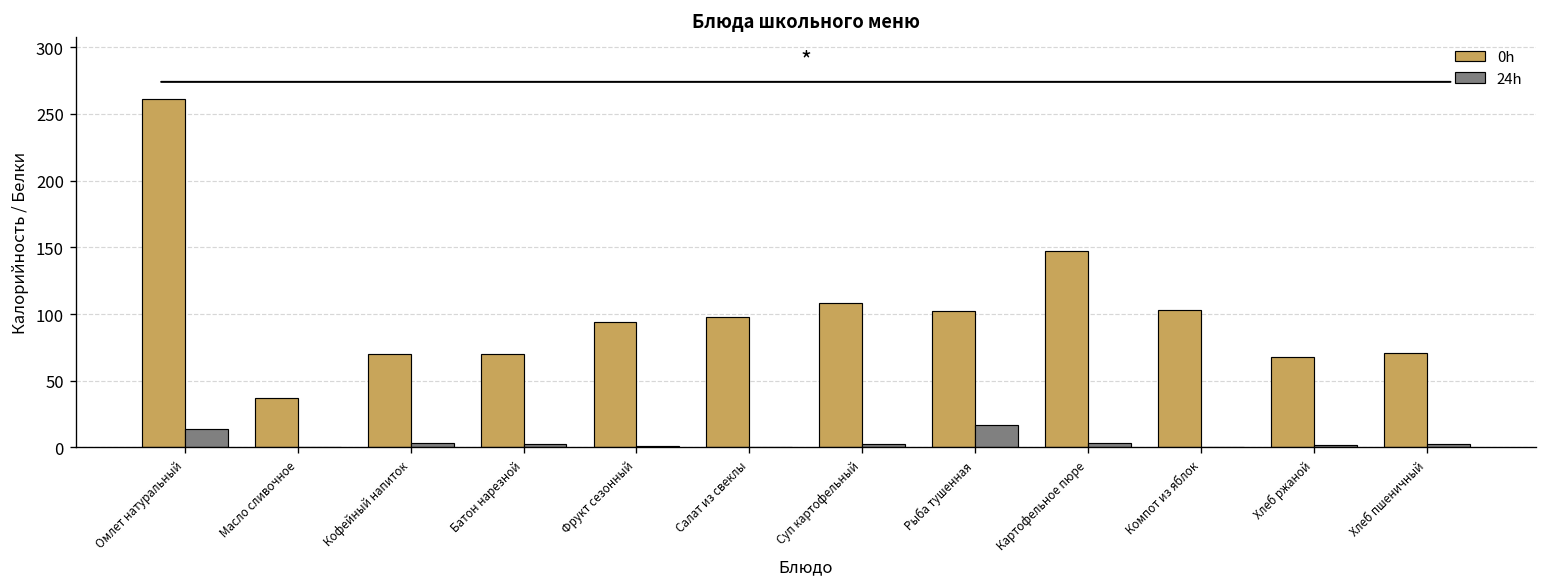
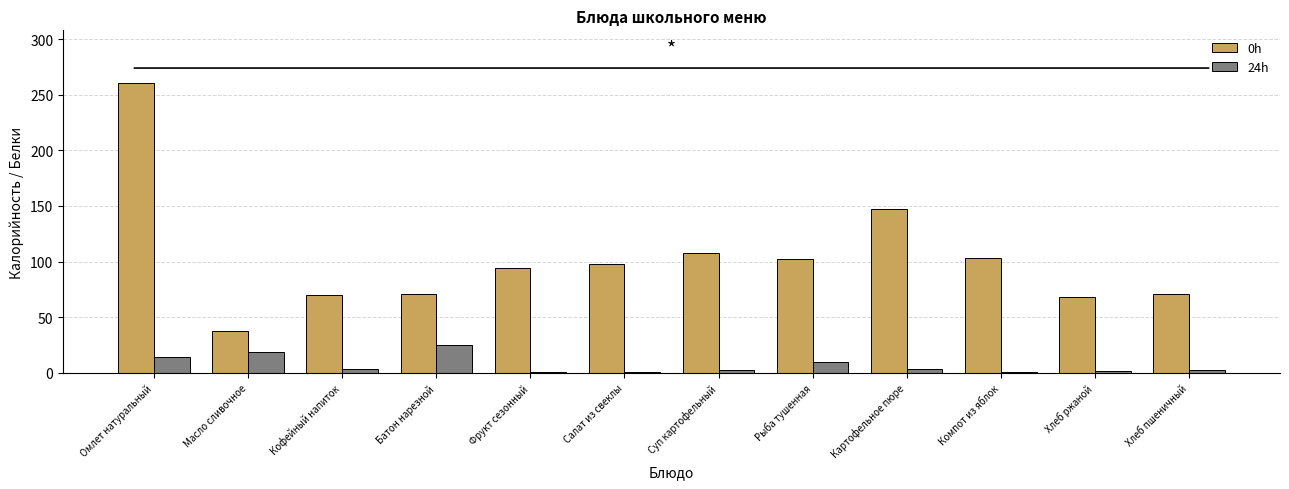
24h, Масло сливочное: 0 -> 18
24h, Батон нарезной: 2 -> 25
24h, Рыба тушенная: 17 -> 10
